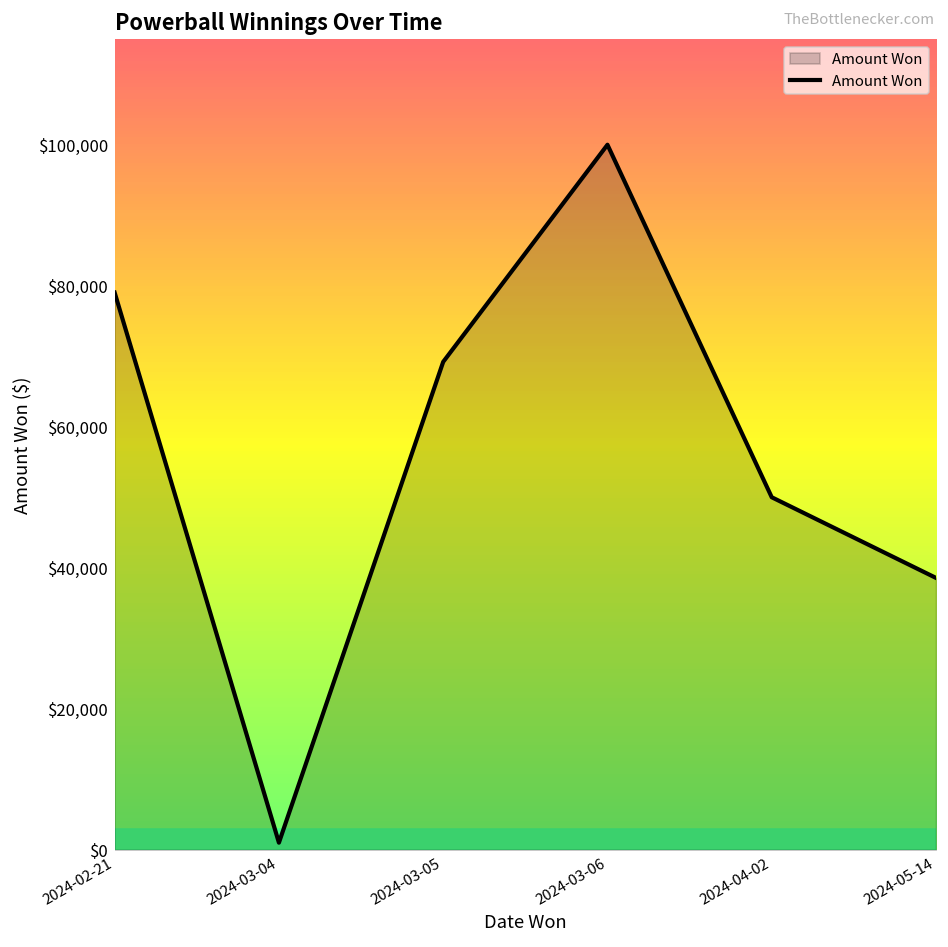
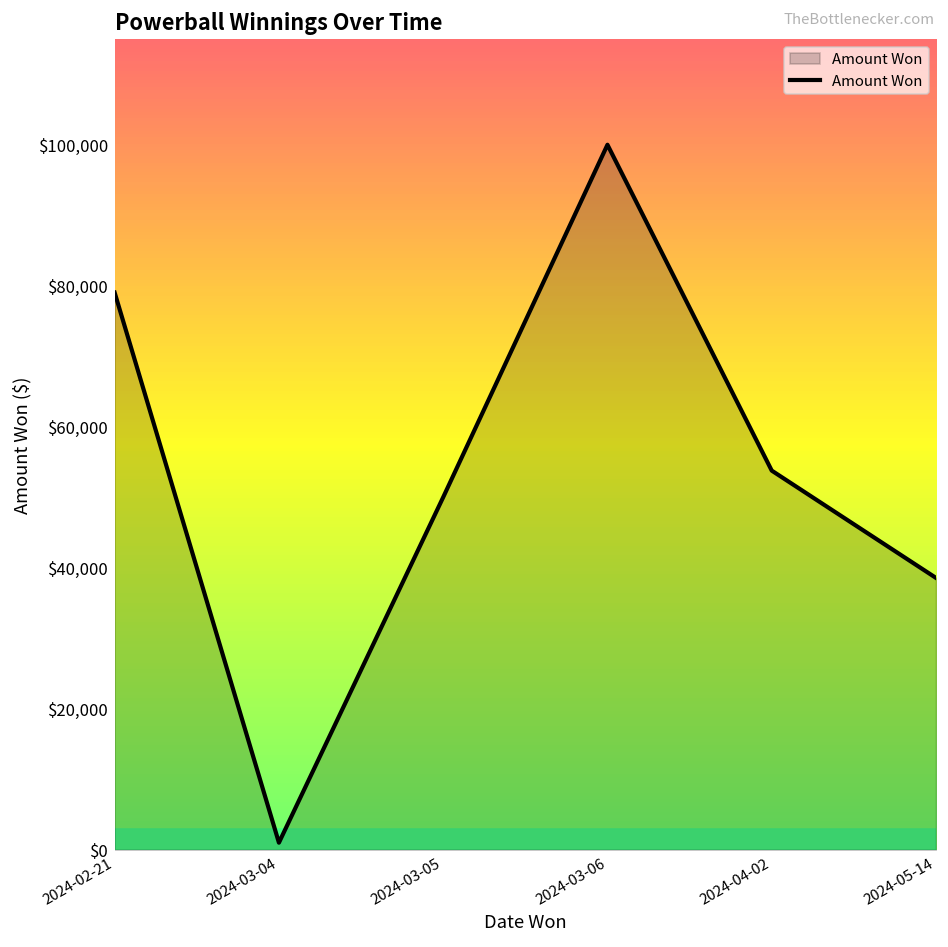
2024-03-05: $69,000 -> $50,000
2024-04-02: $50,000 -> $54,000
